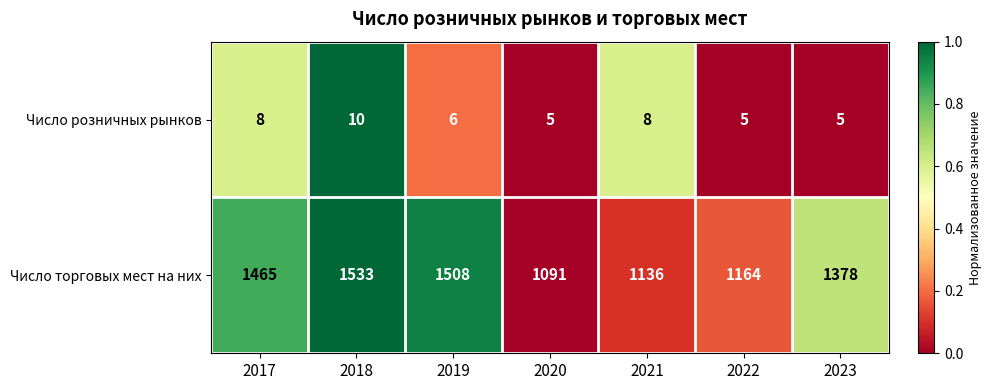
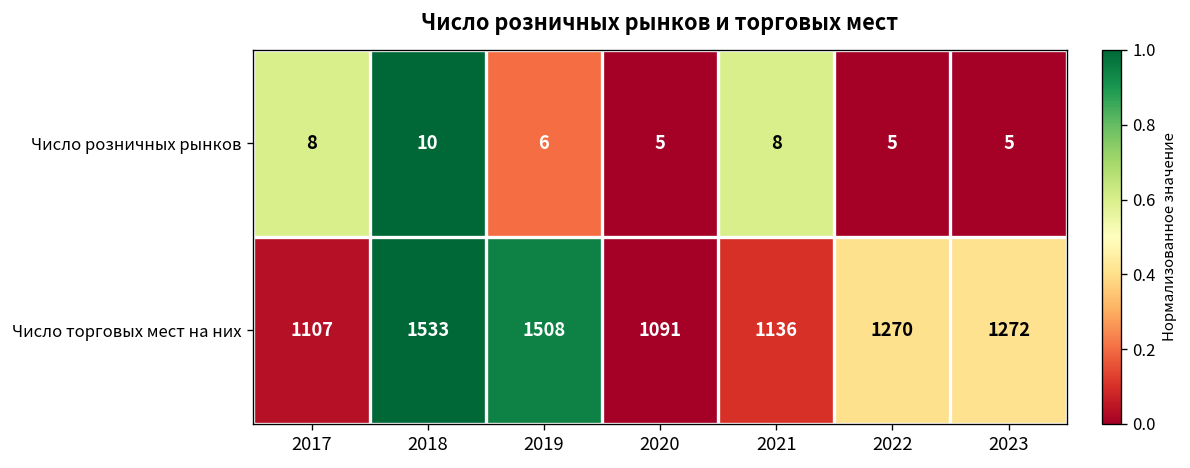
Число торговых мест на них, 2017: 1465 -> 1107
Число торговых мест на них, 2022: 1164 -> 1270
Число торговых мест на них, 2023: 1378 -> 1272
